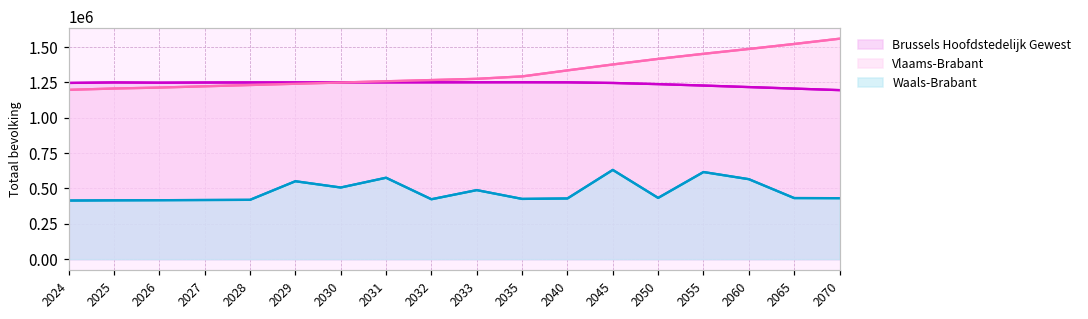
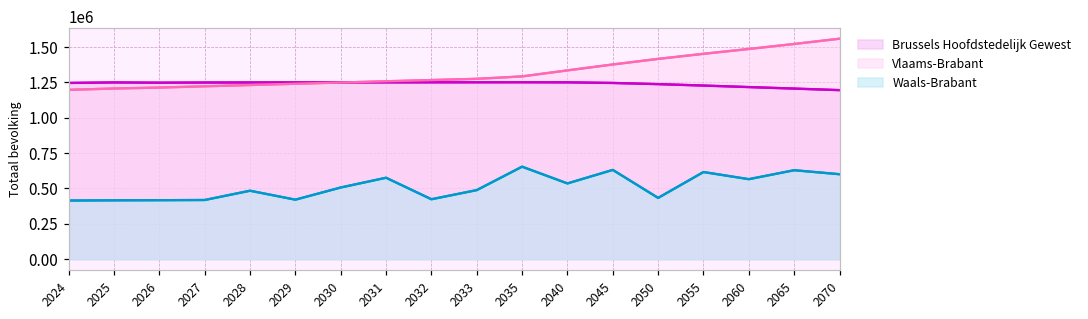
Waals-Brabant, 2028: 420000 -> 480000
Waals-Brabant, 2029: 550000 -> 420000
Waals-Brabant, 2035: 430000 -> 650000
Waals-Brabant, 2040: 430000 -> 540000
Waals-Brabant, 2065: 430000 -> 630000
Waals-Brabant, 2070: 430000 -> 600000
